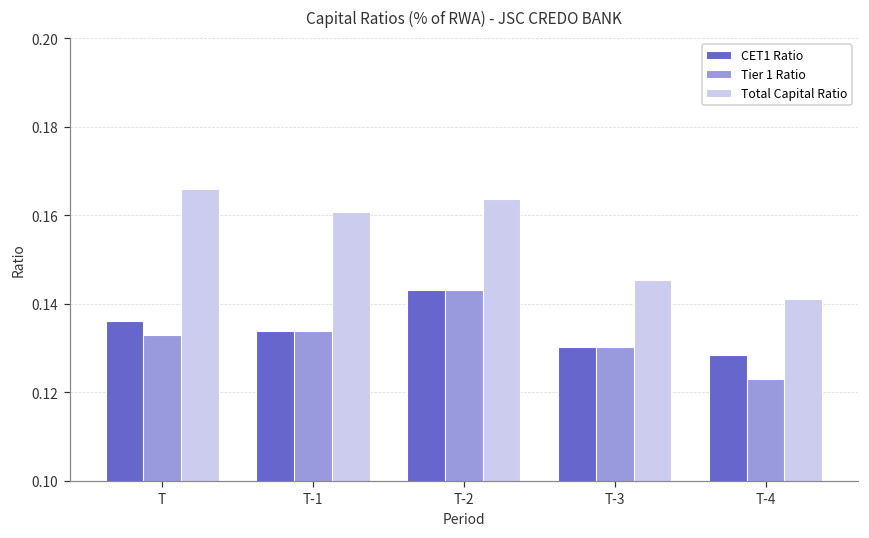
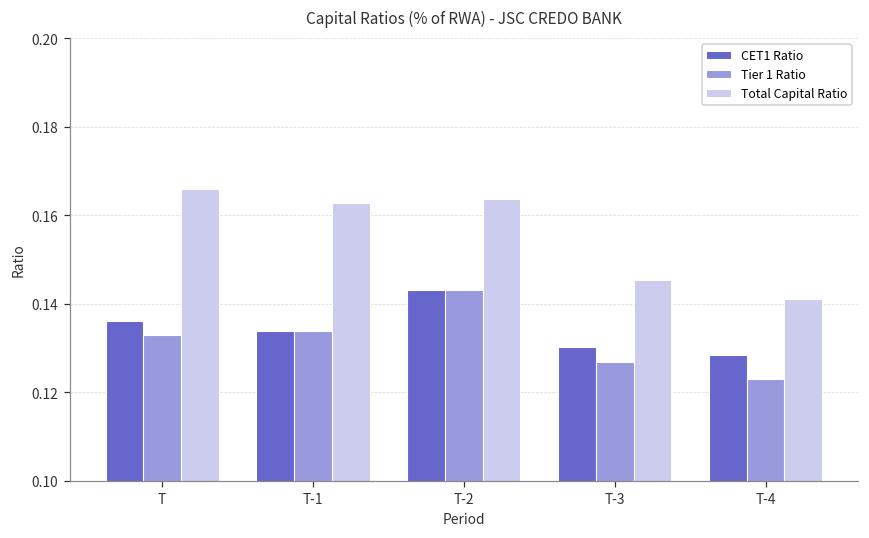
Total Capital Ratio, T-1: 0.161 -> 0.163
Tier 1 Ratio, T-3: 0.130 -> 0.127
